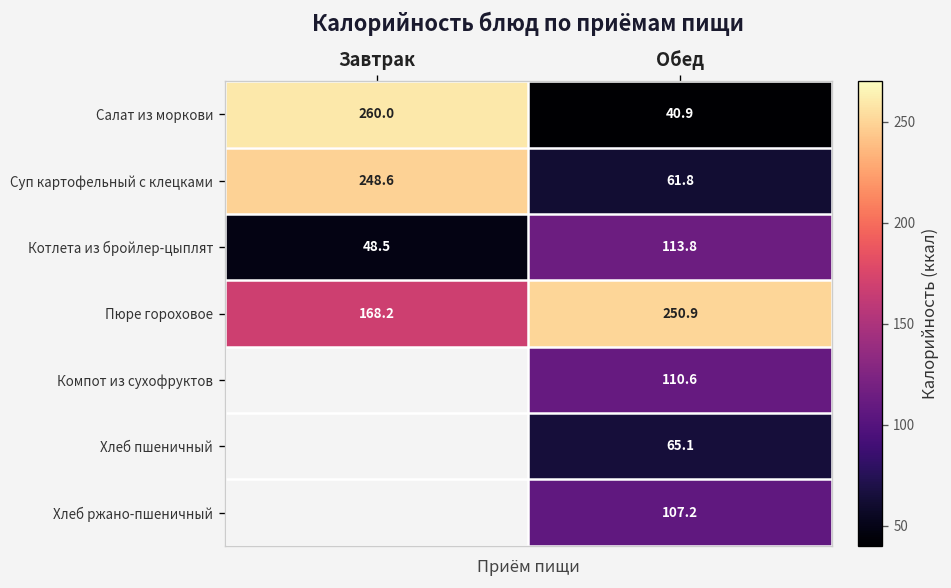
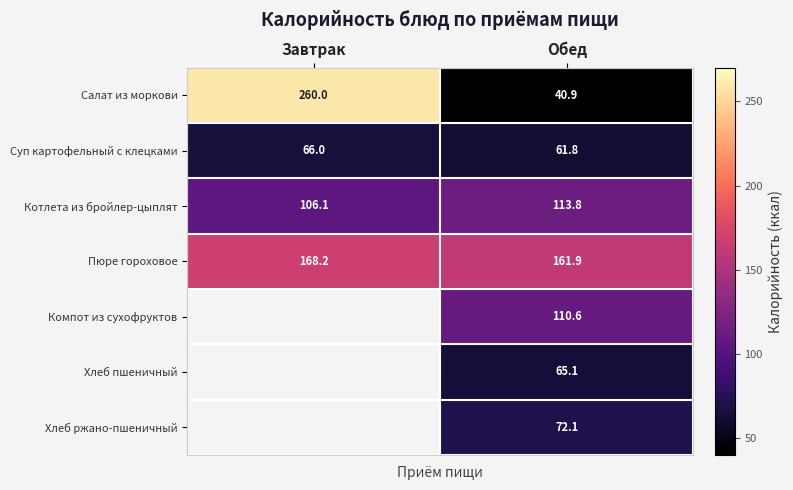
Суп картофельный с клецками, Завтрак: 248.6 -> 66.0
Котлета из бройлер-цыплят, Завтрак: 48.5 -> 106.1
Пюре гороховое, Обед: 250.9 -> 161.9
Хлеб ржано-пшеничный, Обед: 107.2 -> 72.1
